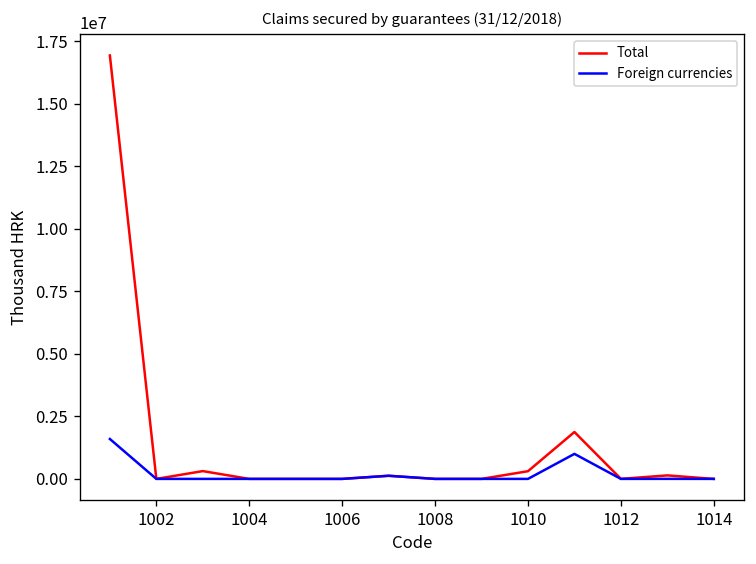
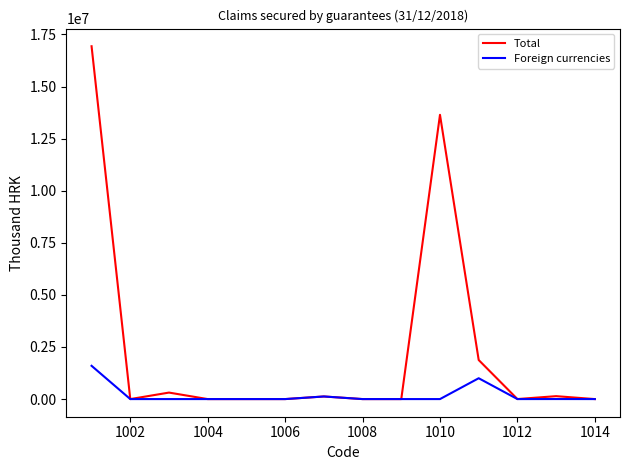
Total, 1010: 300000 -> 13600000
